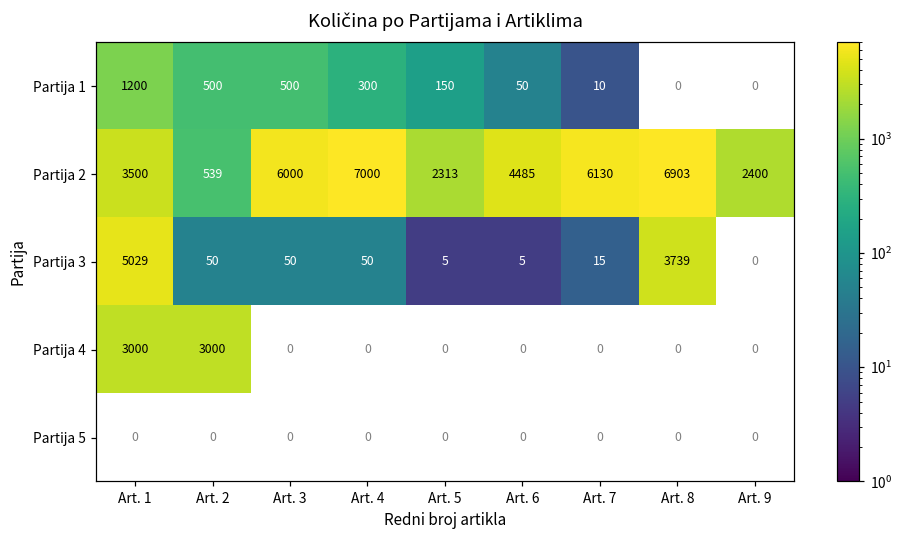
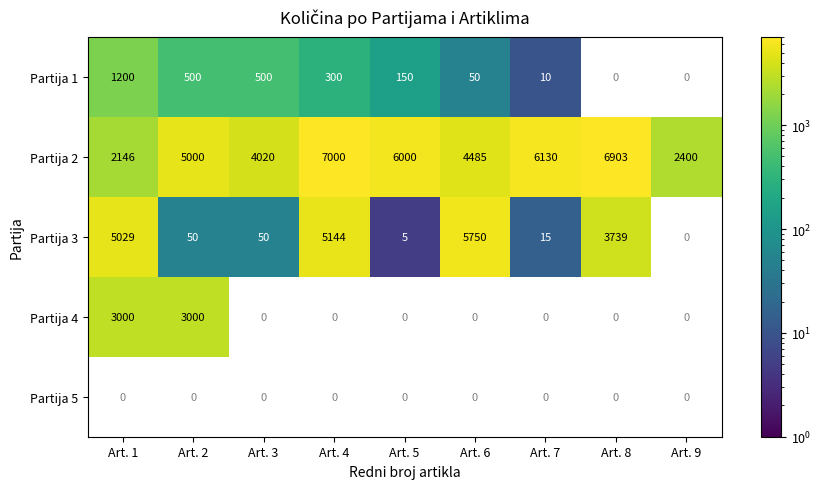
Partija 2, Art. 1: 3500 -> 2146
Partija 2, Art. 2: 539 -> 5000
Partija 2, Art. 3: 6000 -> 4020
Partija 2, Art. 5: 2313 -> 6000
Partija 3, Art. 4: 50 -> 5144
Partija 3, Art. 6: 5 -> 5750
